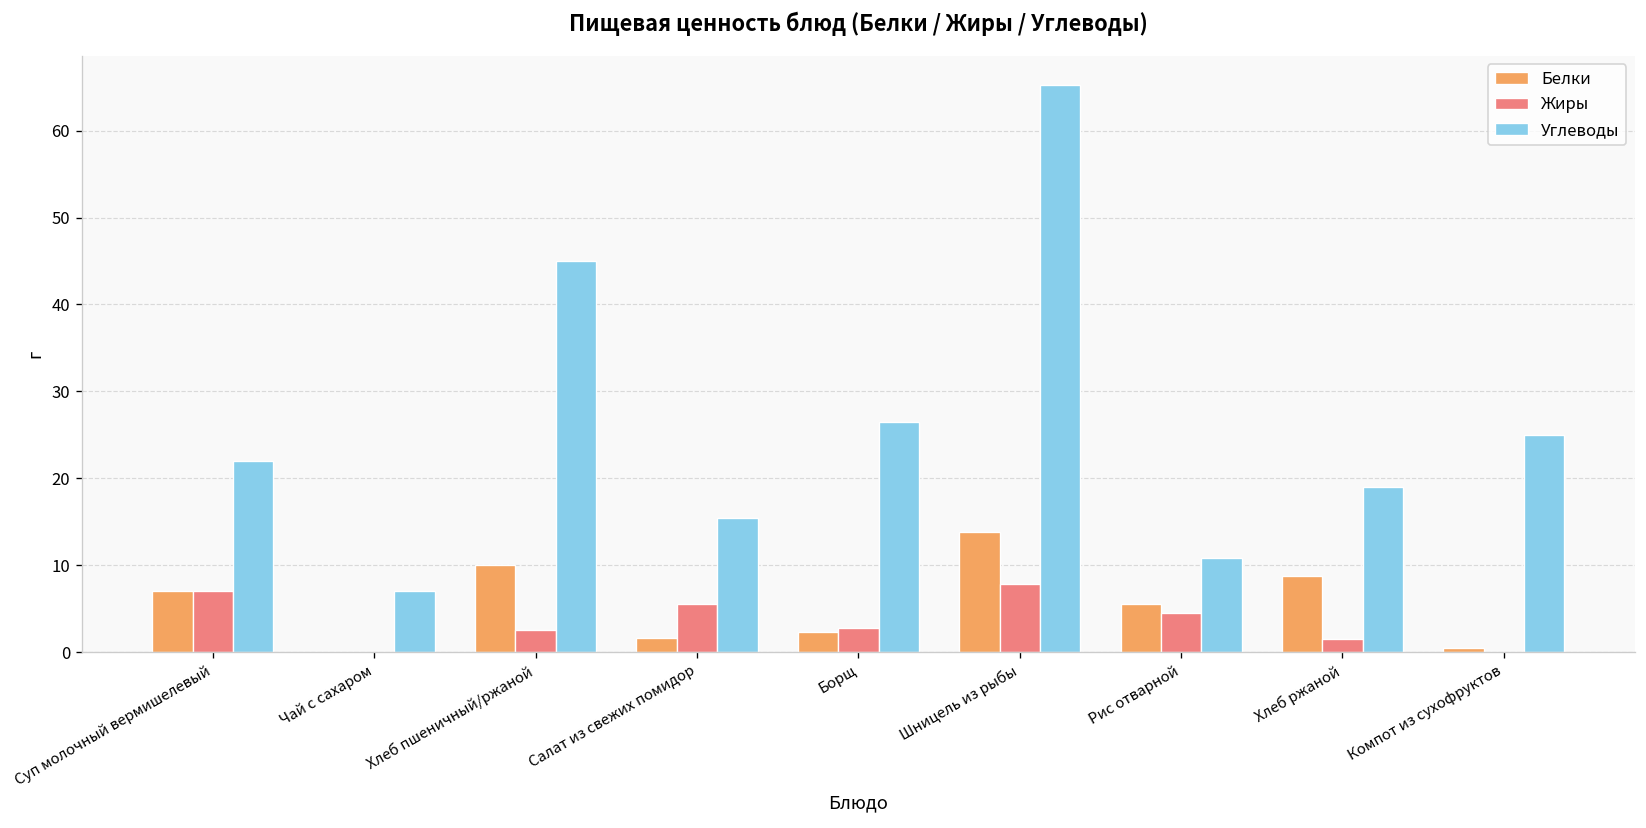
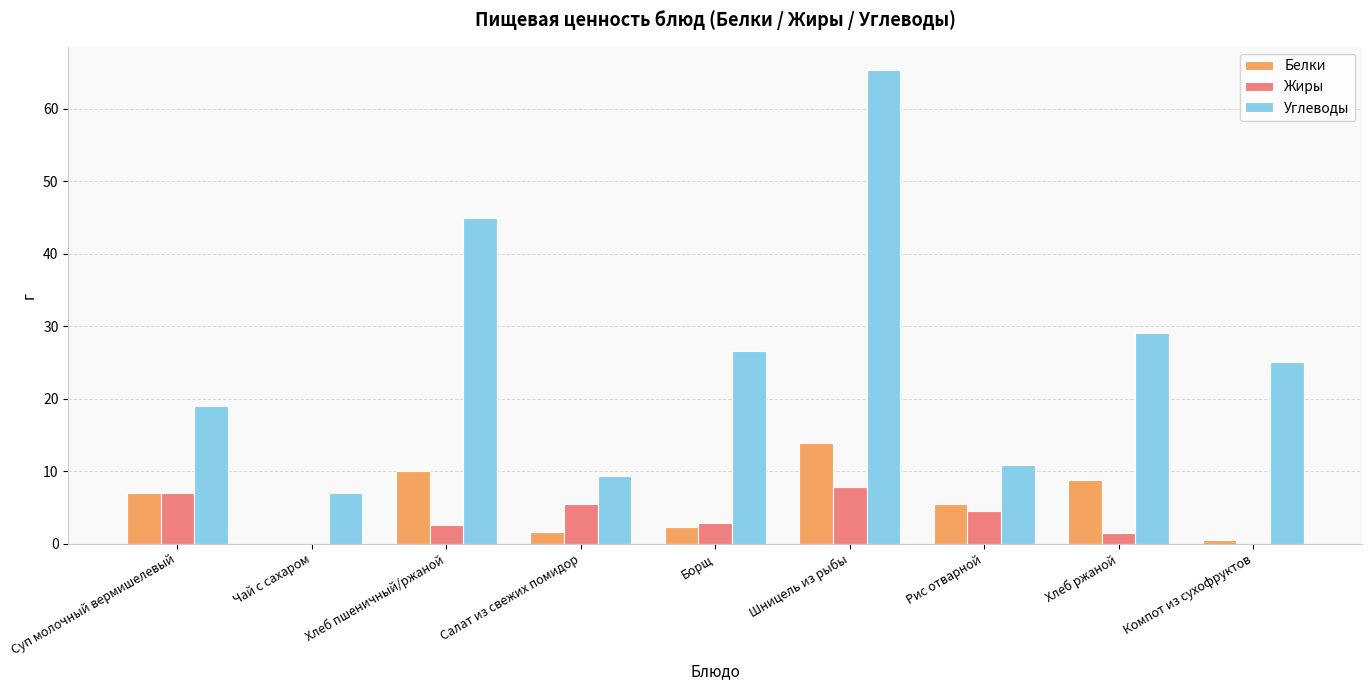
Углеводы, Суп молочный вермишелевый: 22 -> 19
Углеводы, Салат из свежих помидор: 15 -> 9
Углеводы, Хлеб ржаной: 19 -> 29
